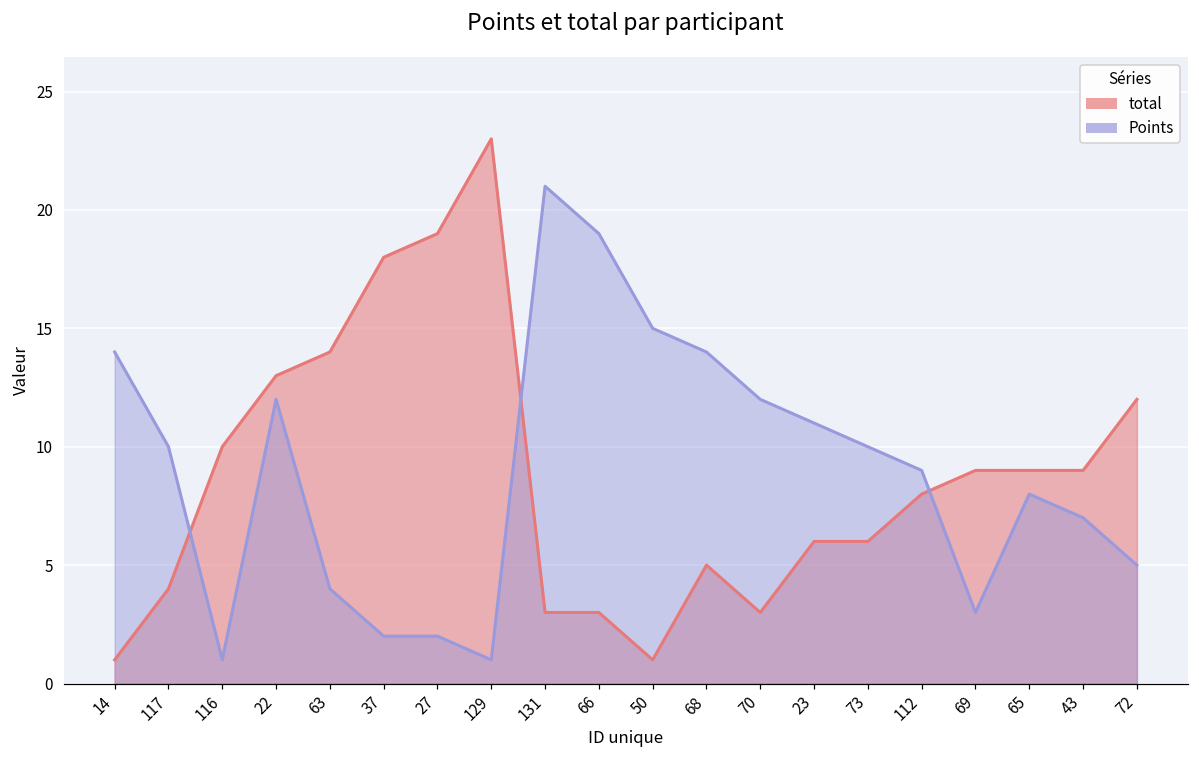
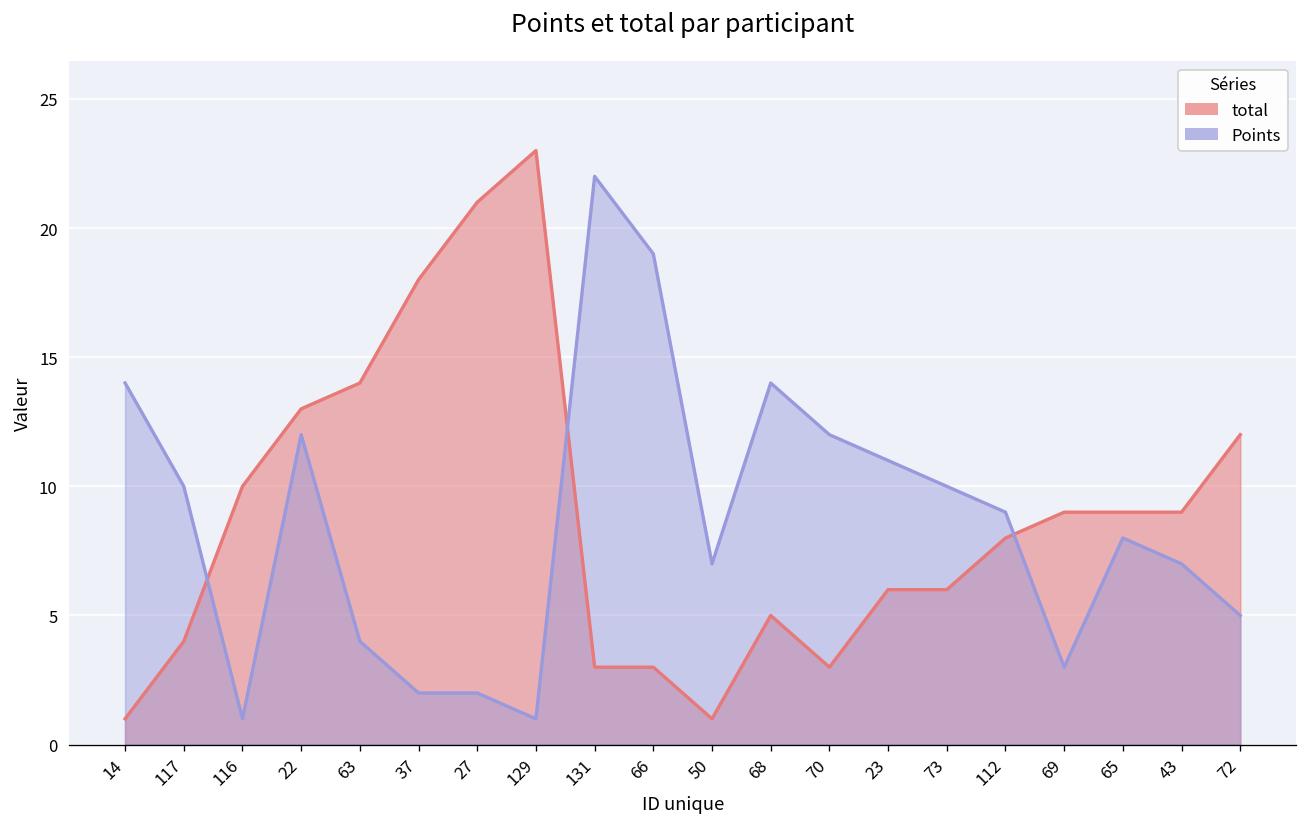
total, 27: 19 -> 21
Points, 131: 21 -> 22
Points, 50: 15 -> 7
